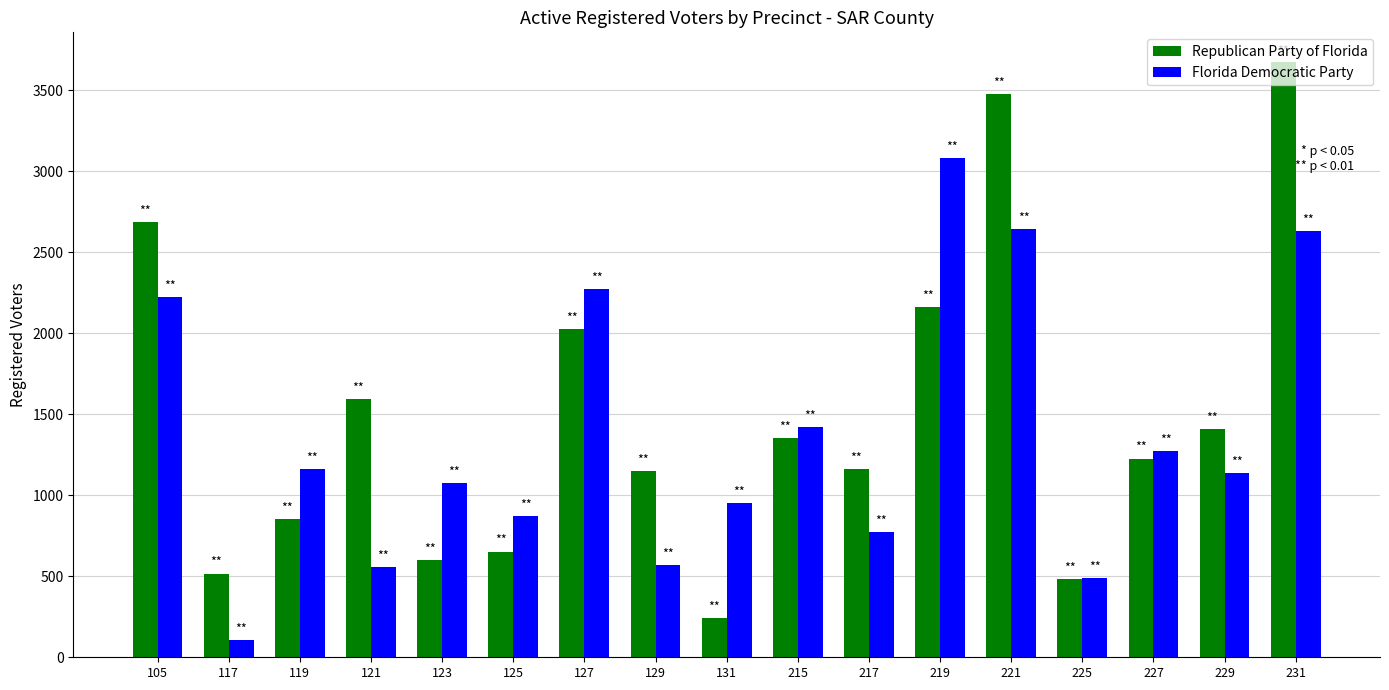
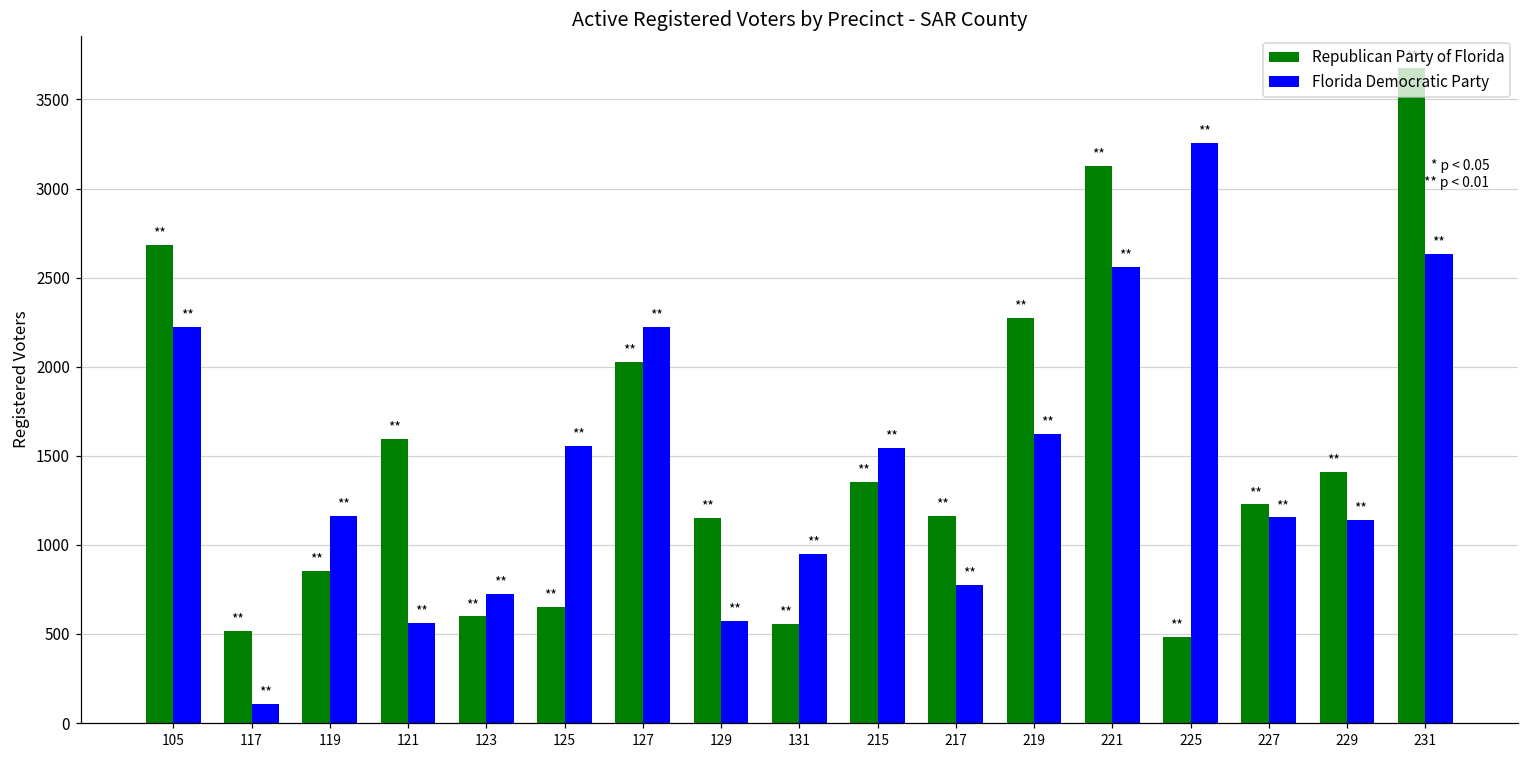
Florida Democratic Party, 123: 1080 -> 720
Florida Democratic Party, 125: 870 -> 1550
Florida Democratic Party, 127: 2270 -> 2220
Republican Party of Florida, 131: 240 -> 560
Florida Democratic Party, 215: 1420 -> 1540
Republican Party of Florida, 219: 2170 -> 2270
Florida Democratic Party, 219: 3080 -> 1620
Republican Party of Florida, 221: 3480 -> 3130
Florida Democratic Party, 221: 2650 -> 2560
Florida Democratic Party, 225: 490 -> 3260
Florida Democratic Party, 227: 1270 -> 1150
